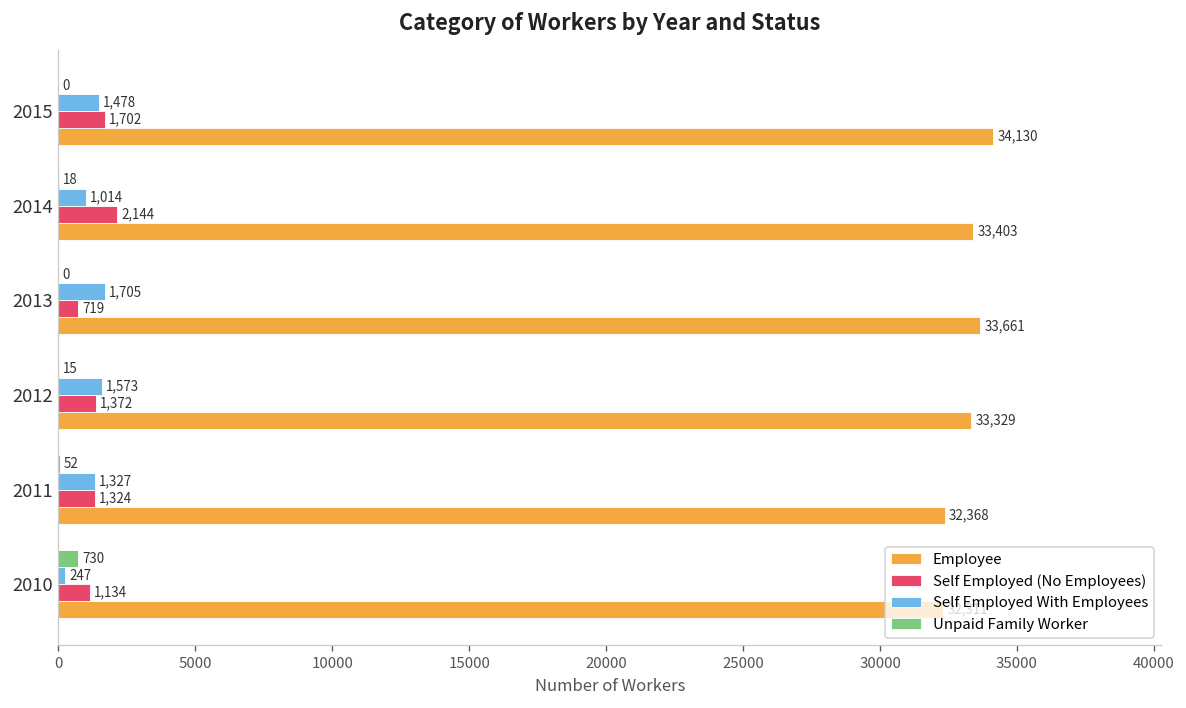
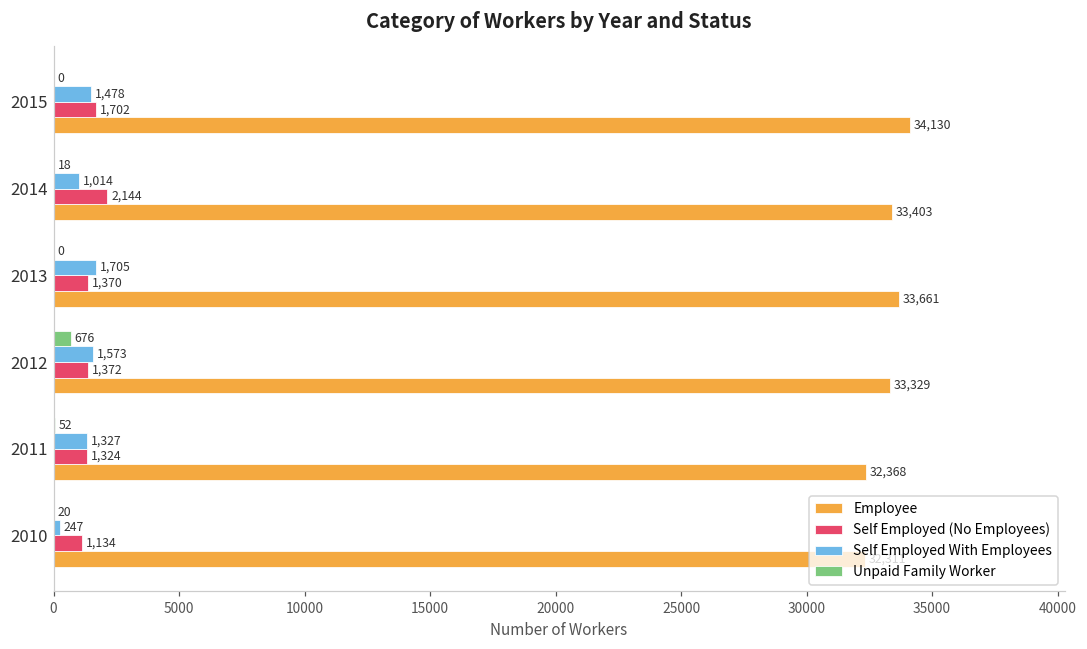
Self Employed (No Employees), 2013: 719 -> 1,370
Unpaid Family Worker, 2012: 15 -> 676
Unpaid Family Worker, 2010: 730 -> 20
